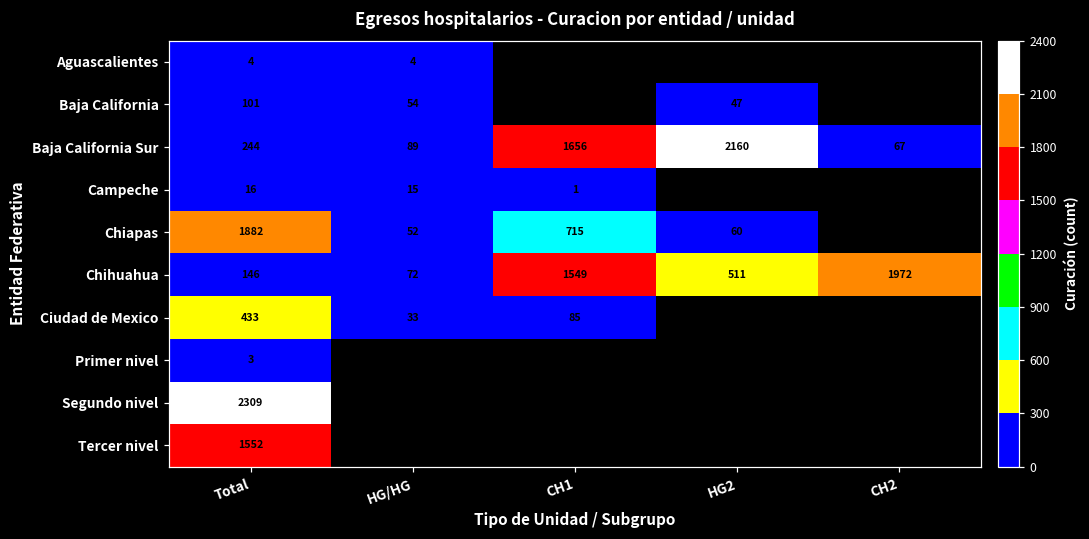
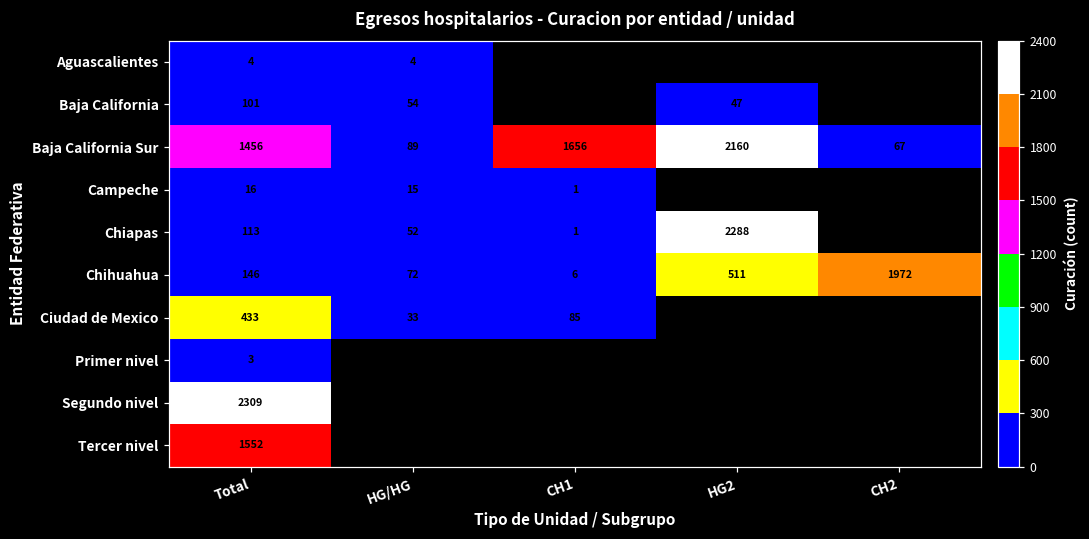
Baja California Sur, Total: 244 -> 1456
Chiapas, Total: 1882 -> 113
Chiapas, CH1: 715 -> 1
Chiapas, HG2: 60 -> 2288
Chihuahua, CH1: 1549 -> 6
